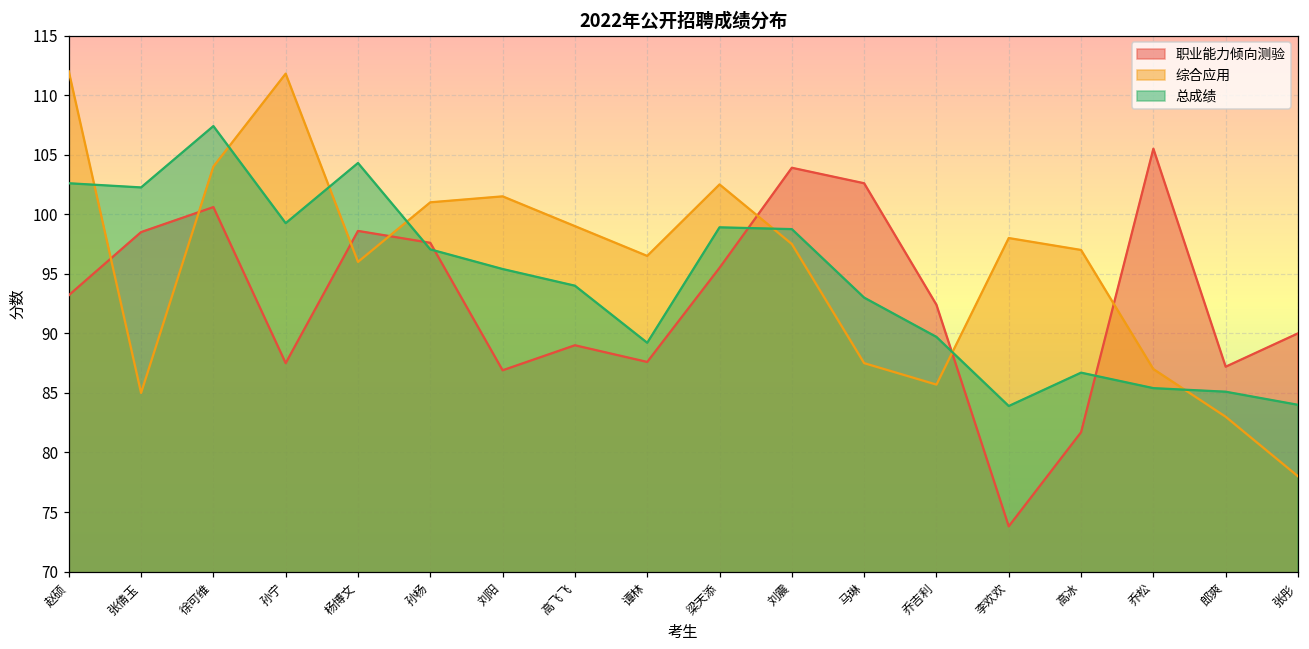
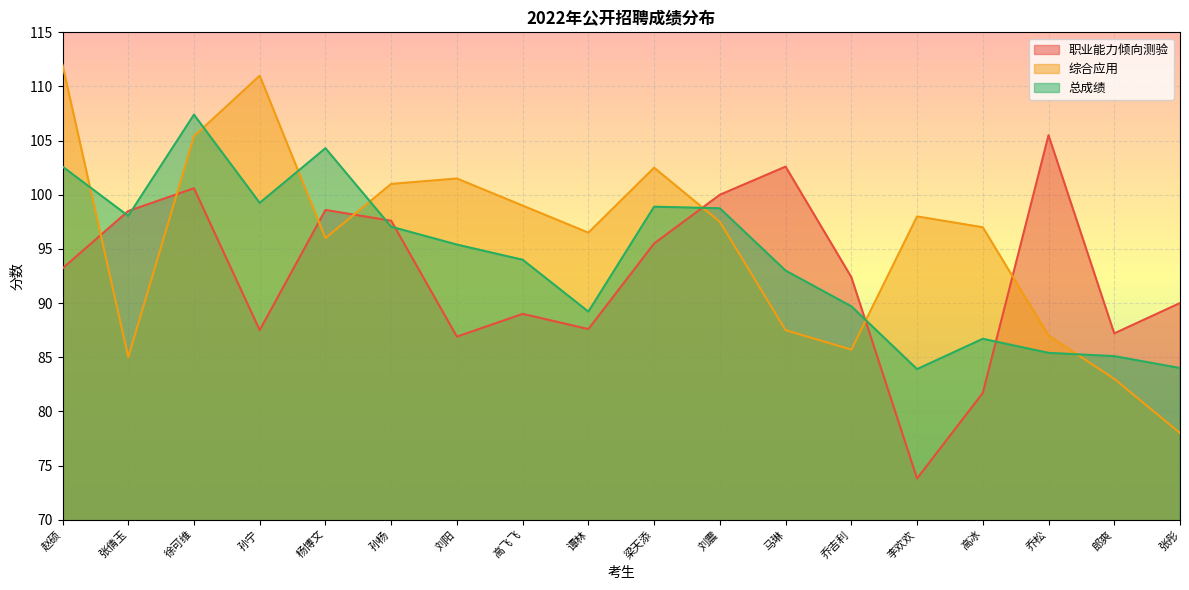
总成绩, 张倩玉: 102.3 -> 98.1
综合应用, 徐可维: 104.0 -> 105.4
综合应用, 孙宁: 111.8 -> 111.0
职业能力倾向测验, 刘震: 103.9 -> 100.0
